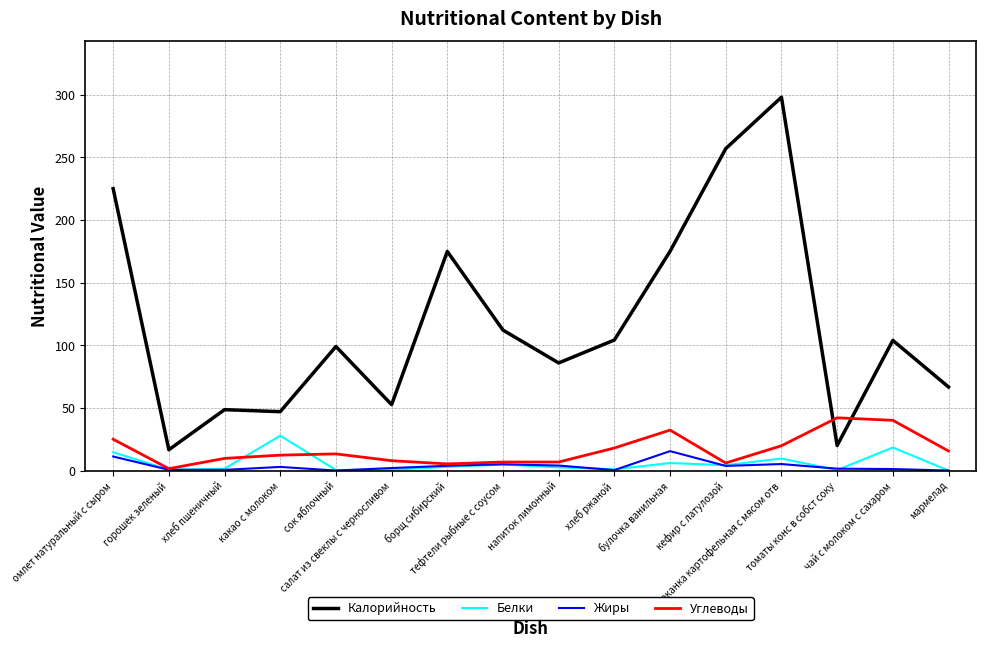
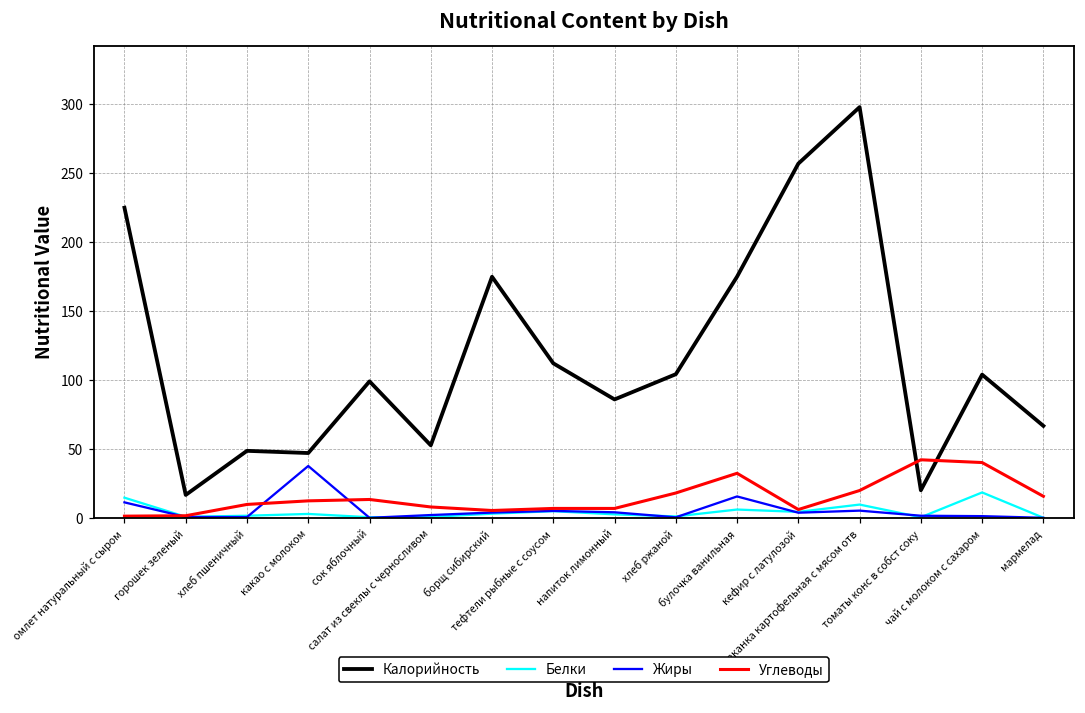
Углеводы, омлет натуральный с сыром: 25 -> 1
Белки, какао с молоком: 28 -> 3
Жиры, какао с молоком: 3 -> 38
